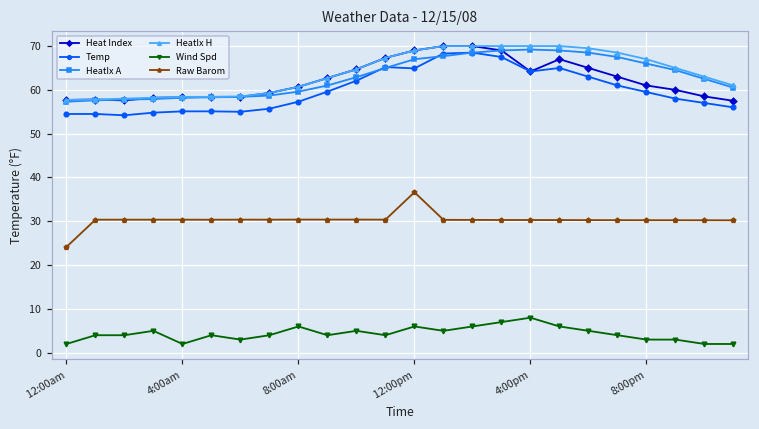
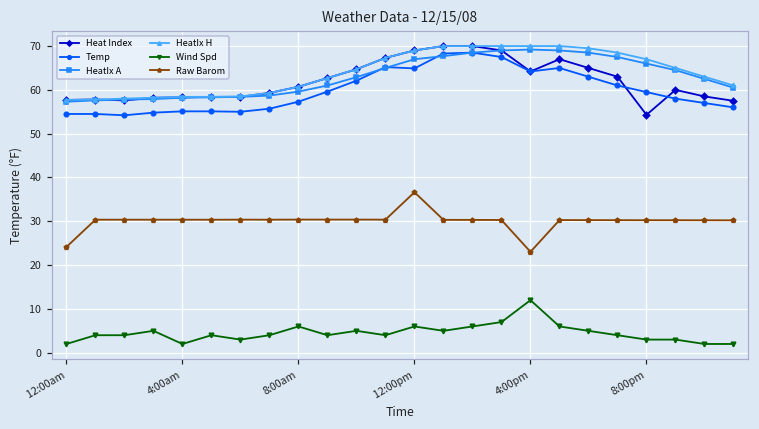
Wind Spd, 4:00pm: 8 -> 12
Raw Barom, 4:00pm: 30 -> 23
Heat Index, 8:00pm: 61 -> 54
